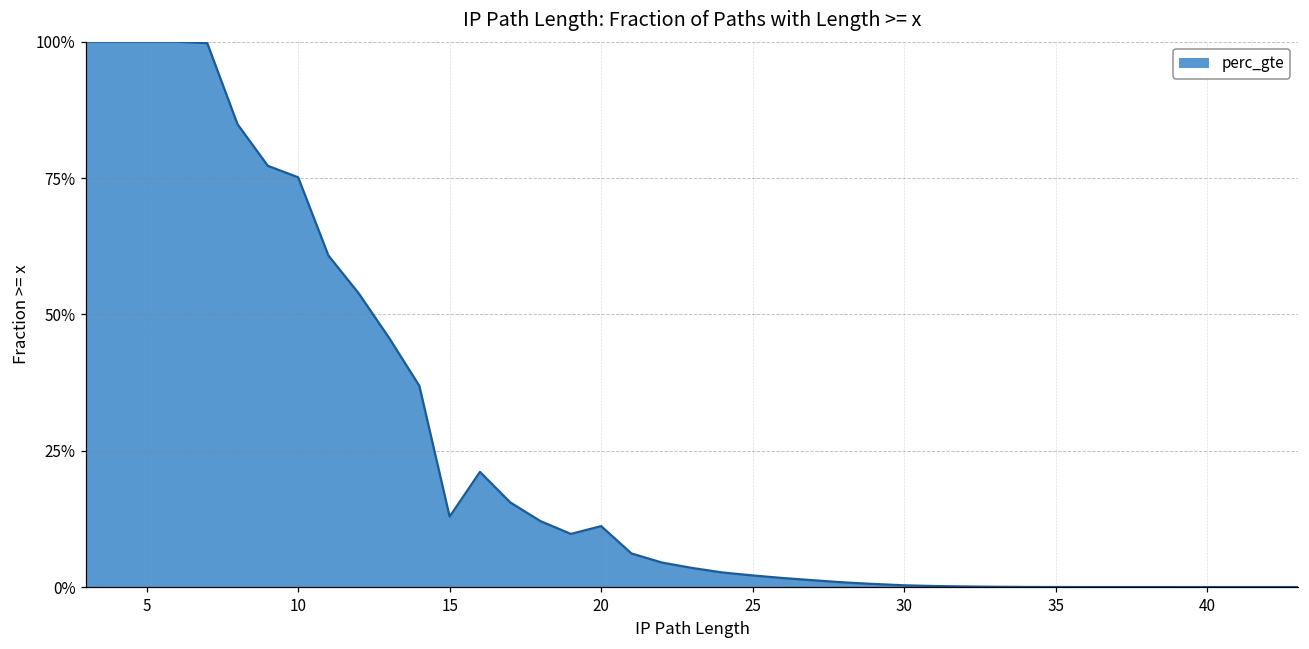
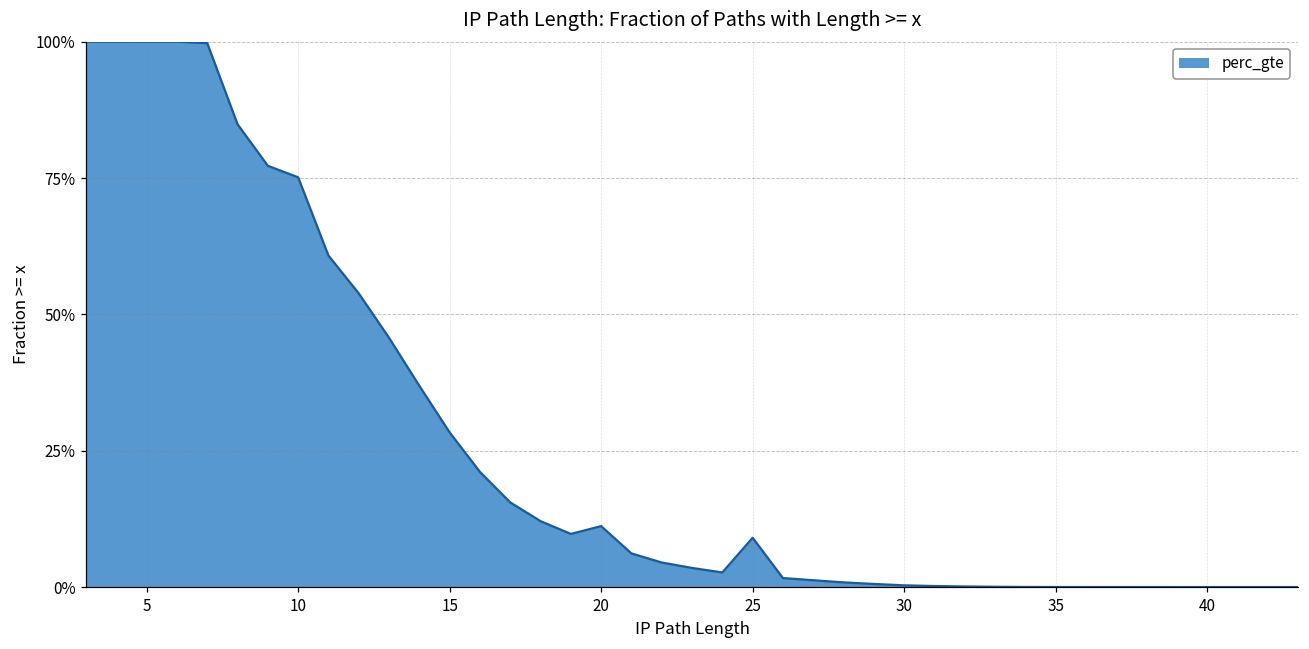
15: 13% -> 28%
25: 2% -> 9%
